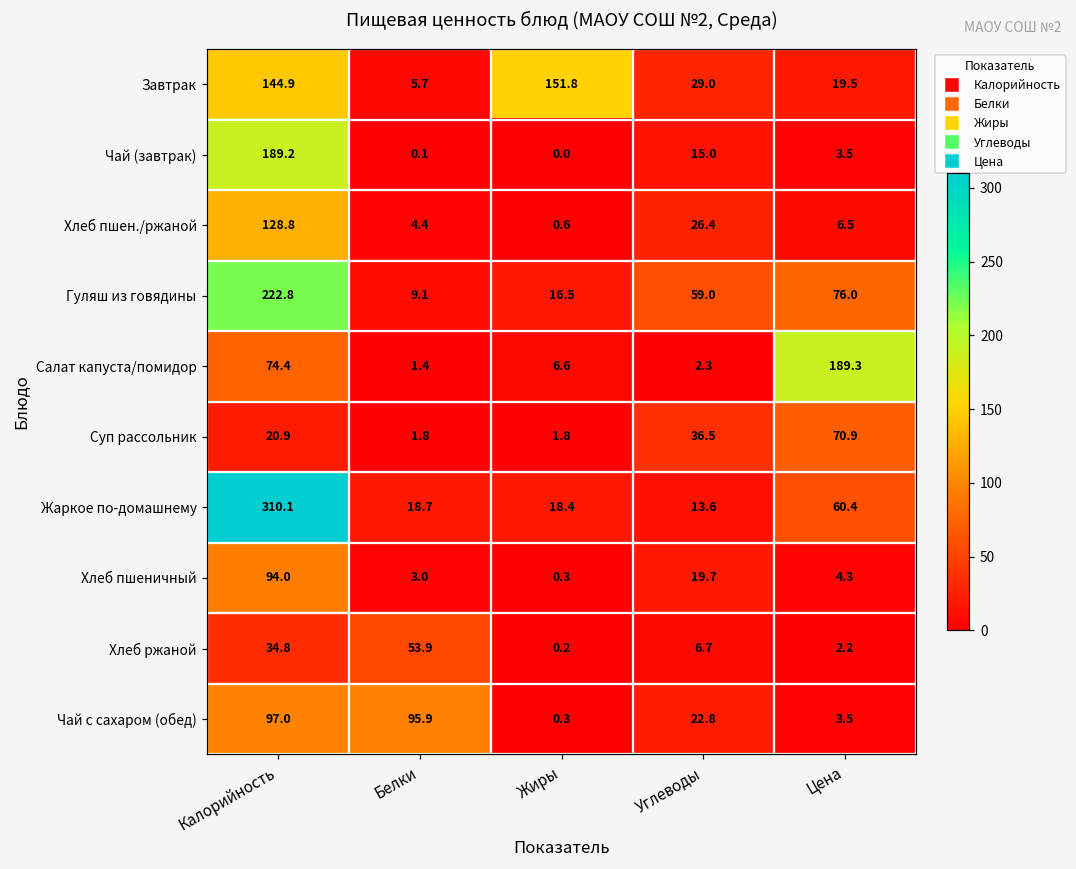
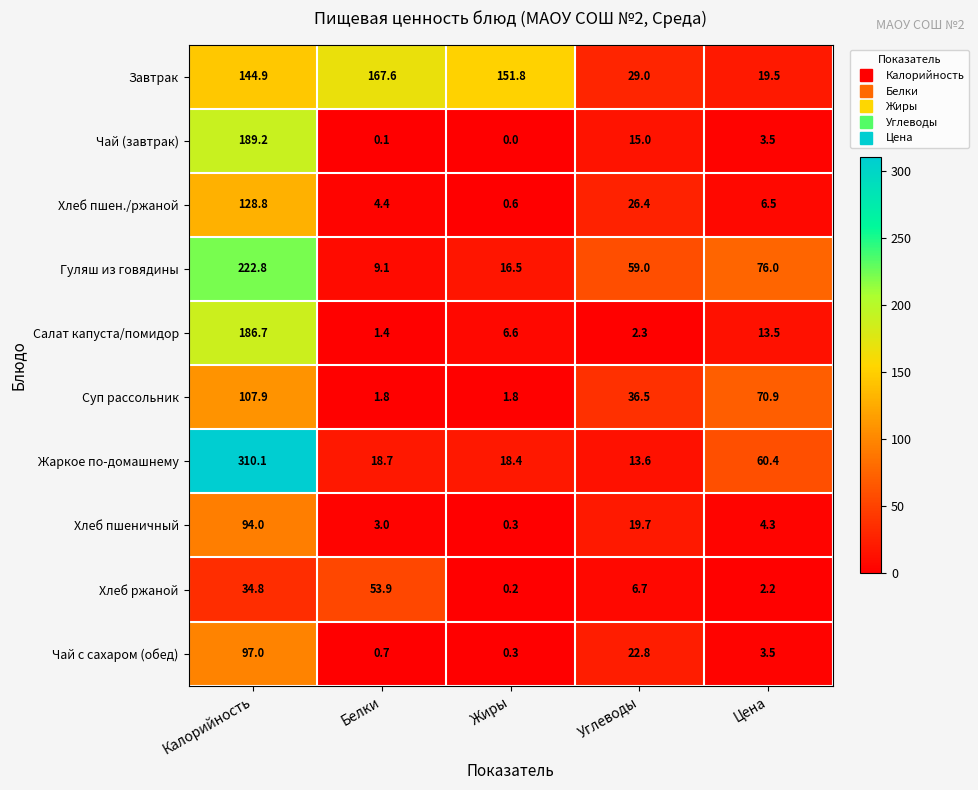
Завтрак, Белки: 5.7 -> 167.6
Салат капуста/помидор, Калорийность: 74.4 -> 186.7
Салат капуста/помидор, Цена: 189.3 -> 13.5
Суп рассольник, Калорийность: 20.9 -> 107.9
Чай с сахаром (обед), Белки: 95.9 -> 0.7
